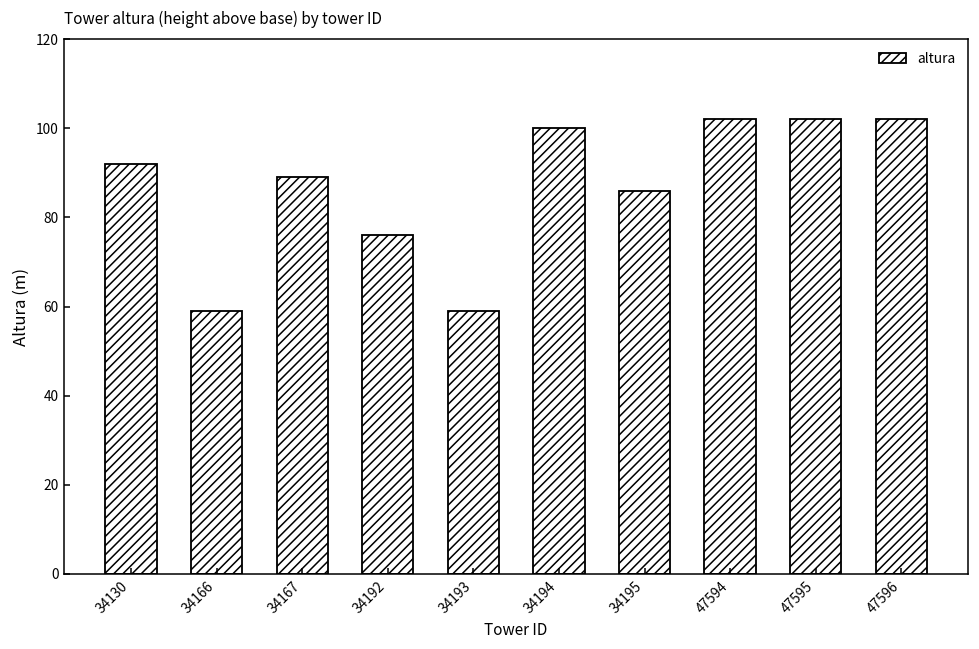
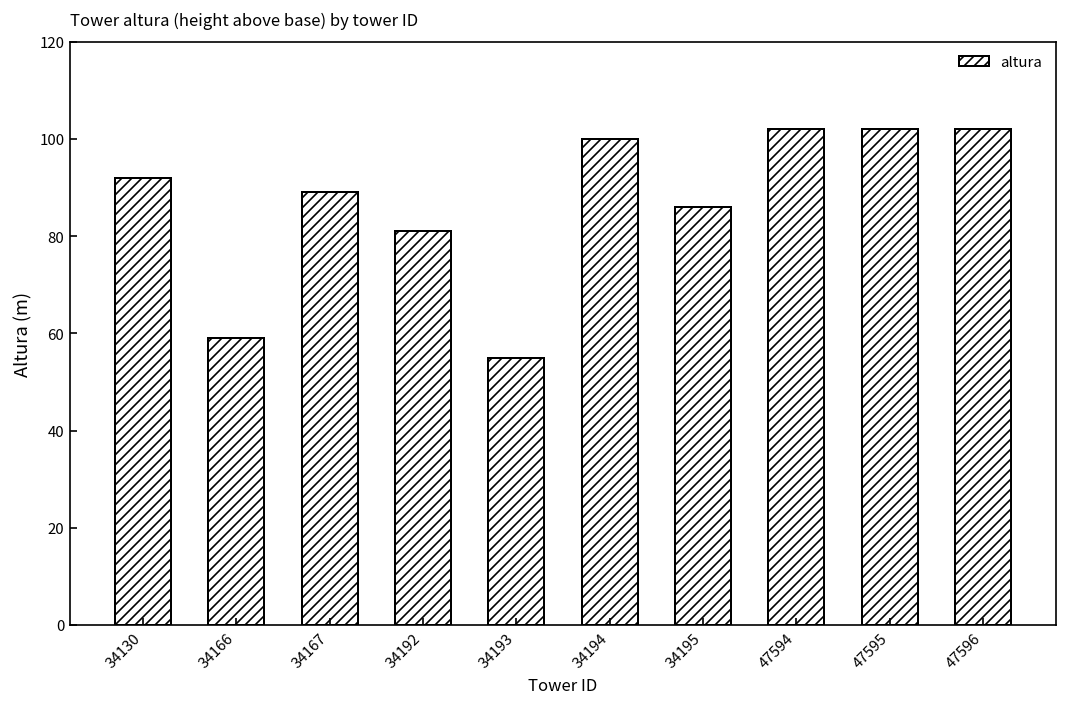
34192: 76 -> 81
34193: 59 -> 55
